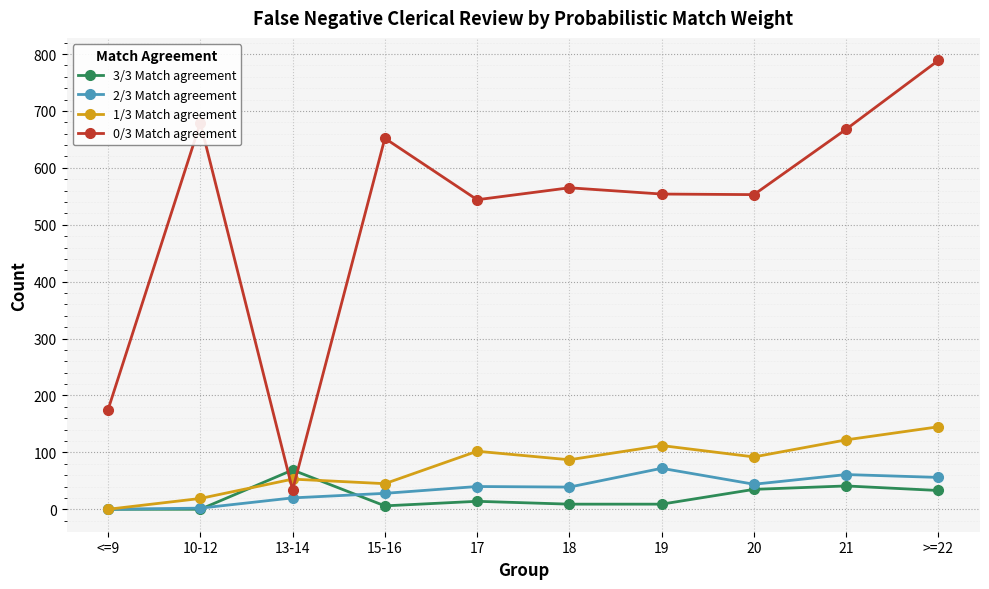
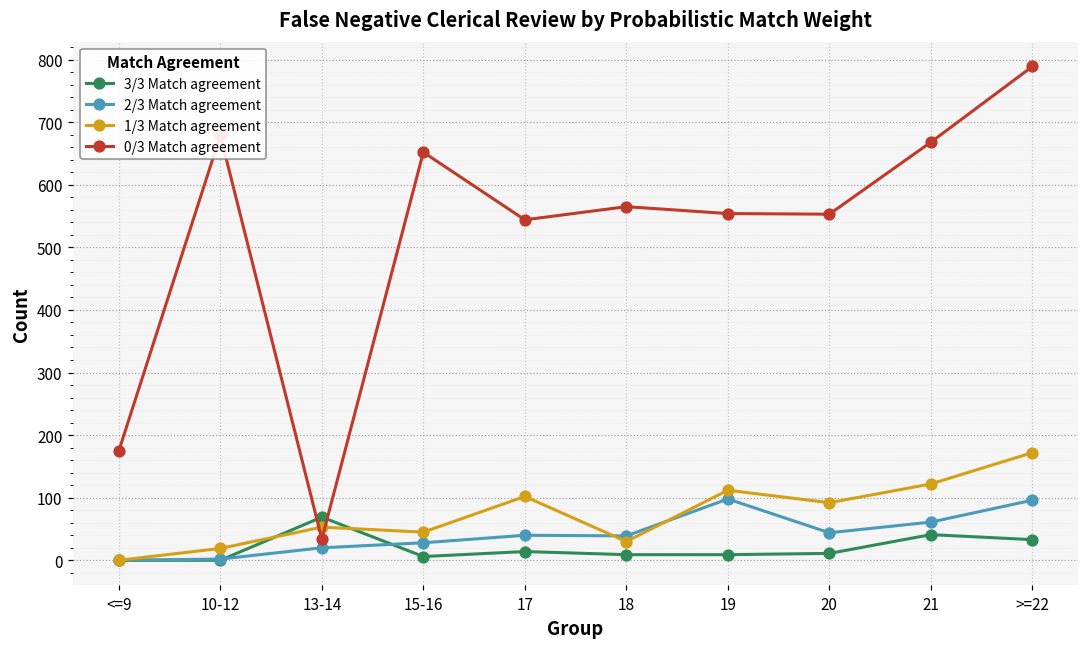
1/3 Match agreement, 18: 90 -> 30
2/3 Match agreement, 19: 70 -> 100
3/3 Match agreement, 20: 40 -> 10
2/3 Match agreement, >=22: 60 -> 100
1/3 Match agreement, >=22: 150 -> 170
